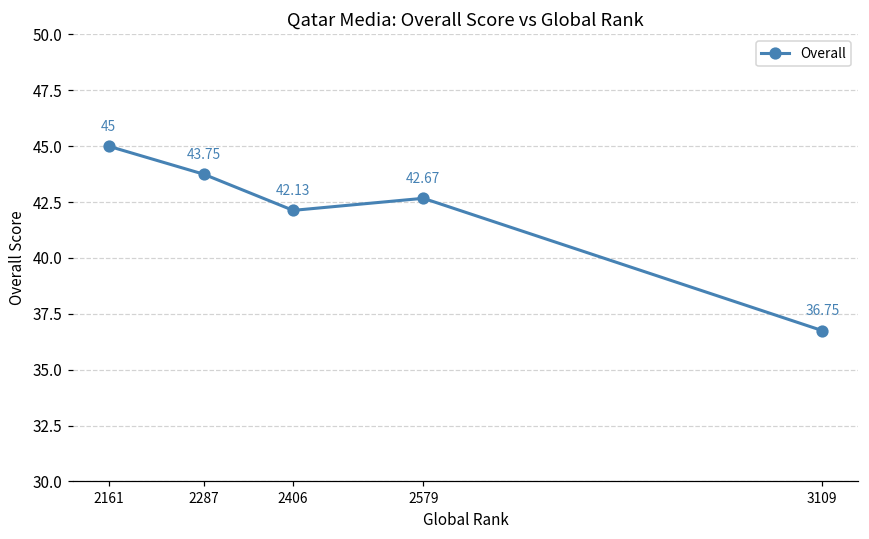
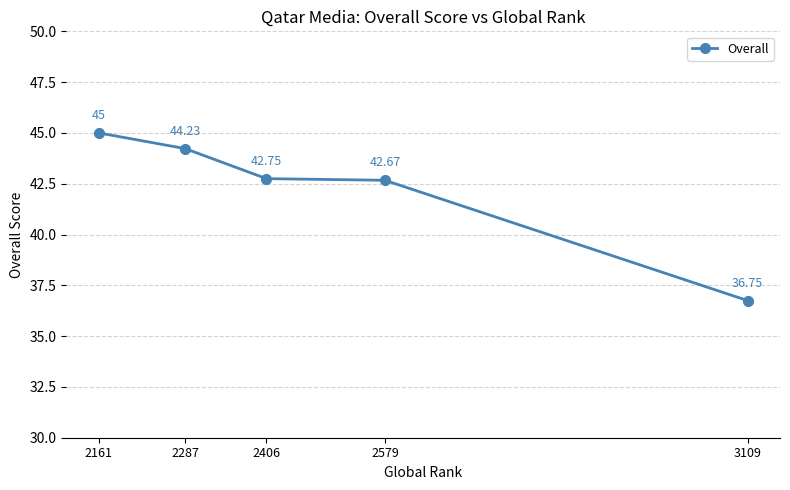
2287: 43.75 -> 44.23
2406: 42.13 -> 42.75
